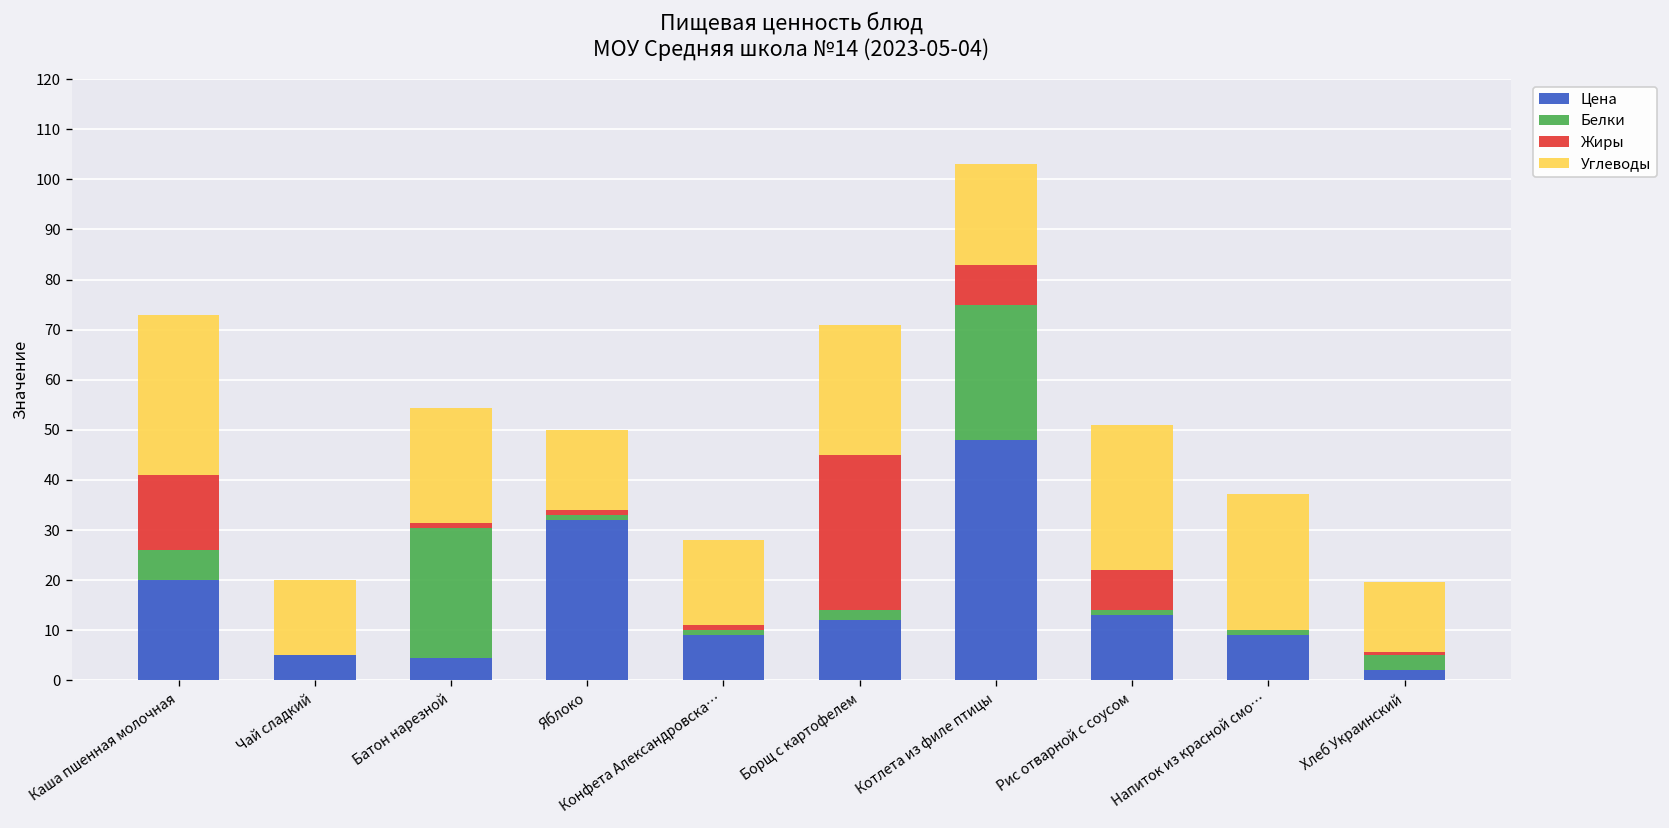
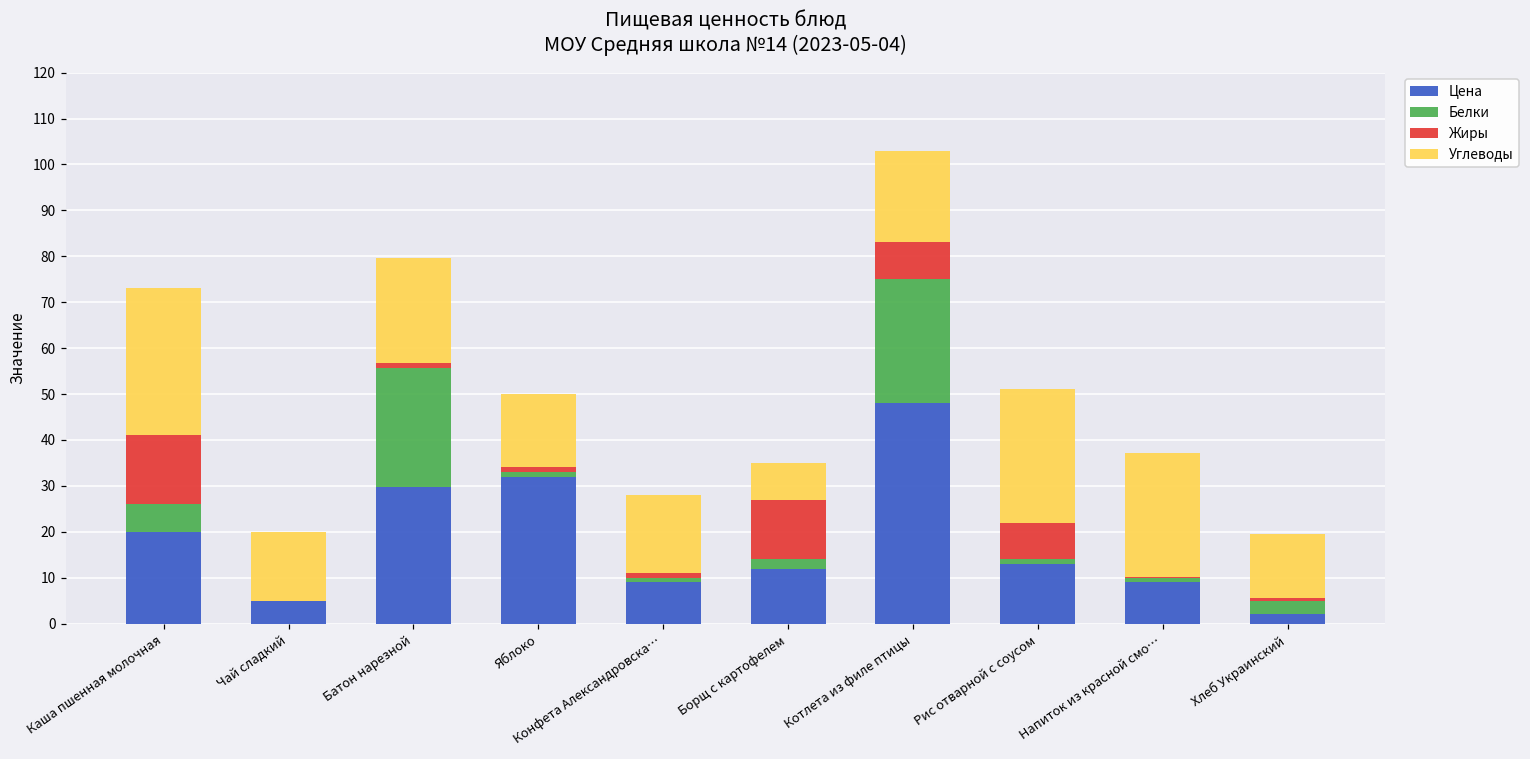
Цена, Батон нарезной: 4 -> 30
Жиры, Борщ с картофелем: 31 -> 13
Углеводы, Борщ с картофелем: 26 -> 8
